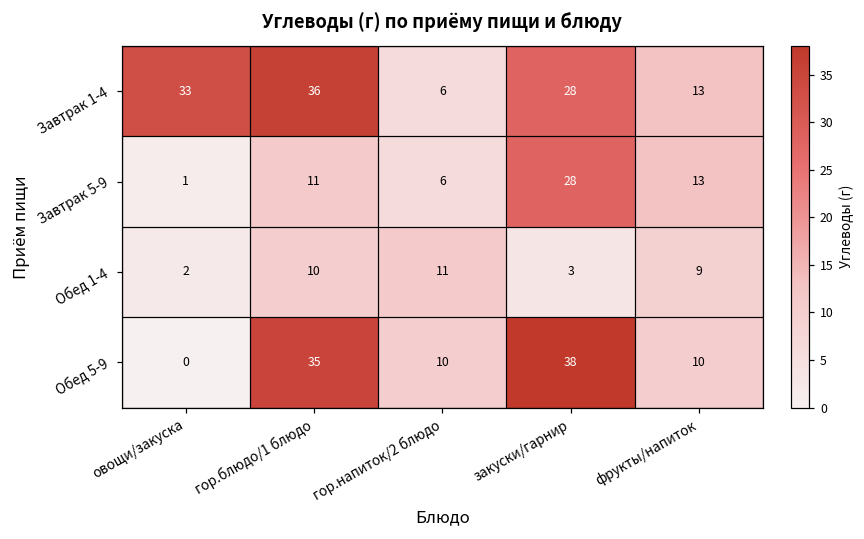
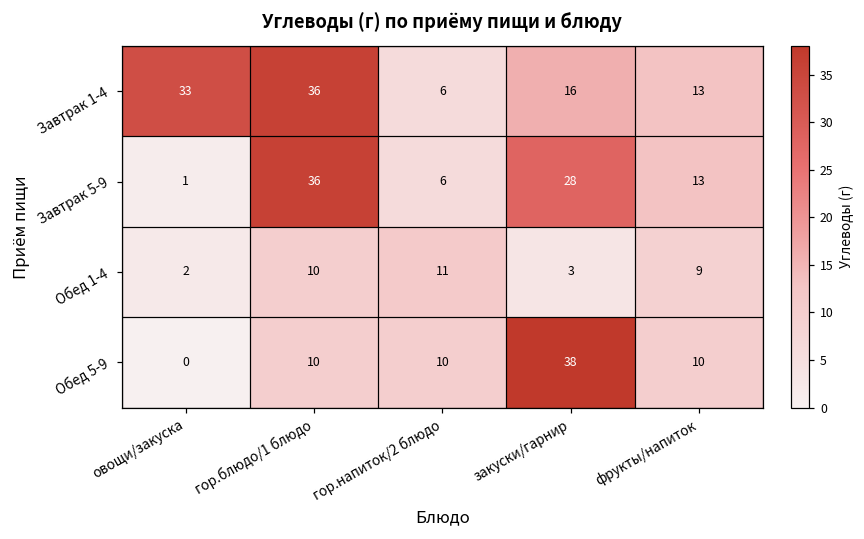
Завтрак 1-4, закуски/гарнир: 28 -> 16
Завтрак 5-9, гор.блюдо/1 блюдо: 11 -> 36
Обед 5-9, гор.блюдо/1 блюдо: 35 -> 10
